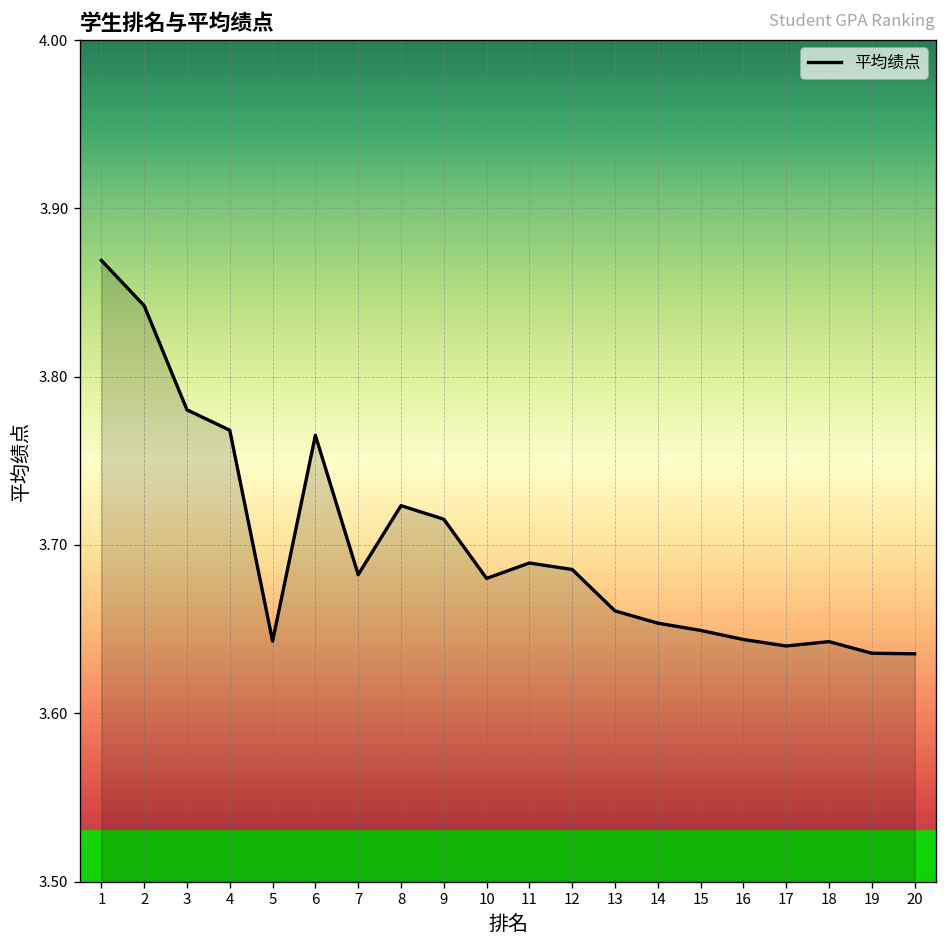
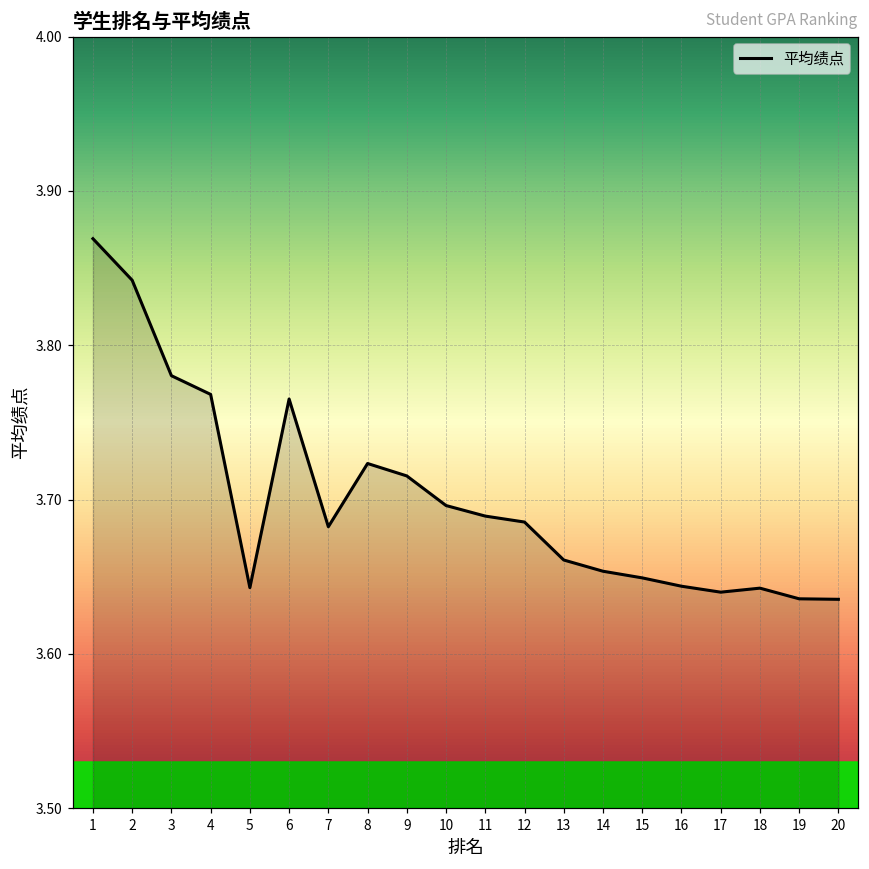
10: 3.680 -> 3.696
